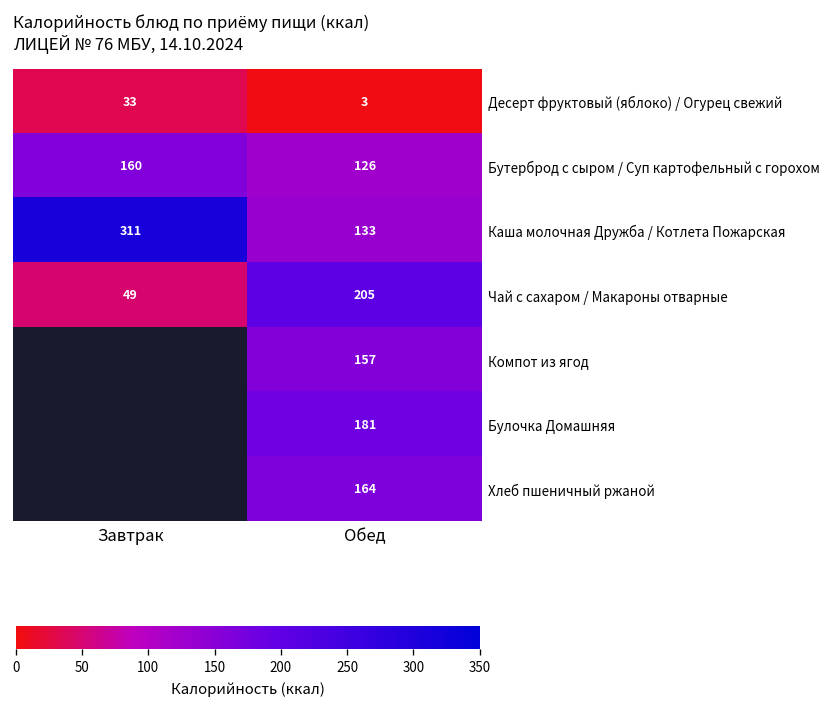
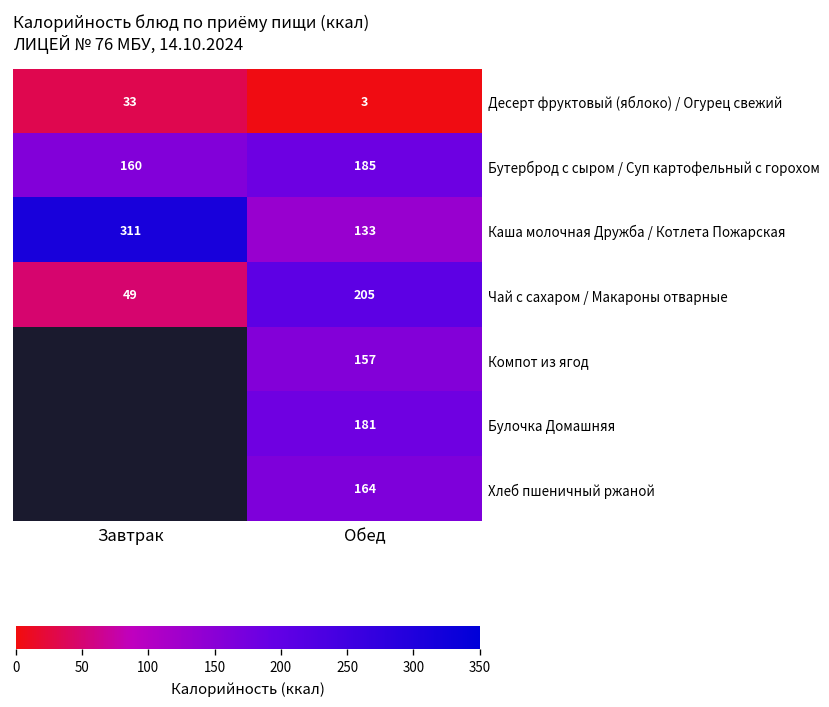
Бутерброд с сыром / Суп картофельный с горохом, Обед: 126 -> 185
